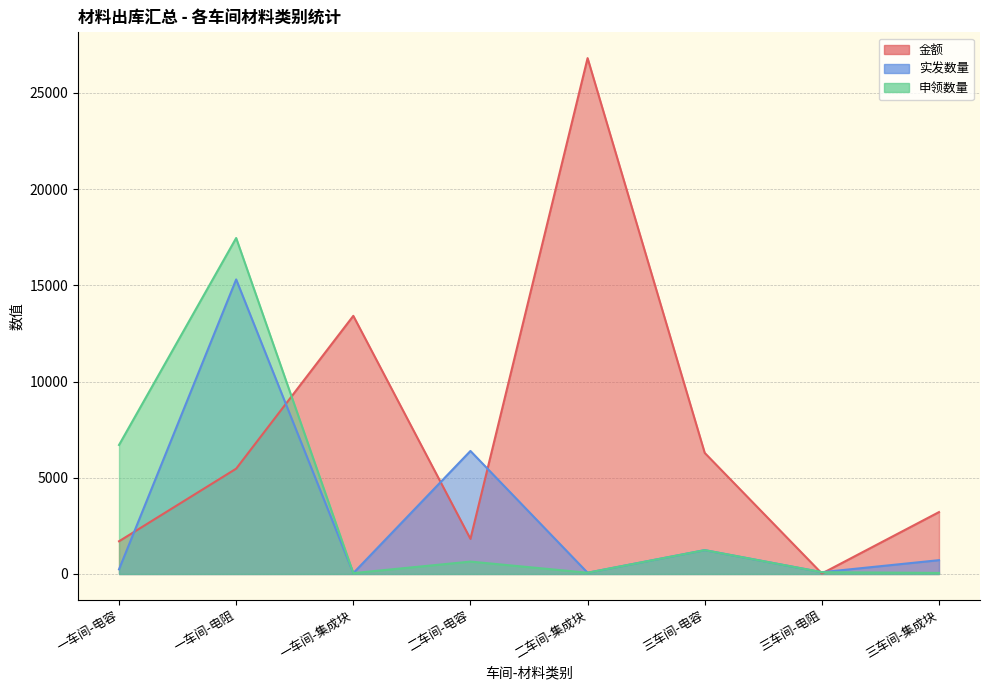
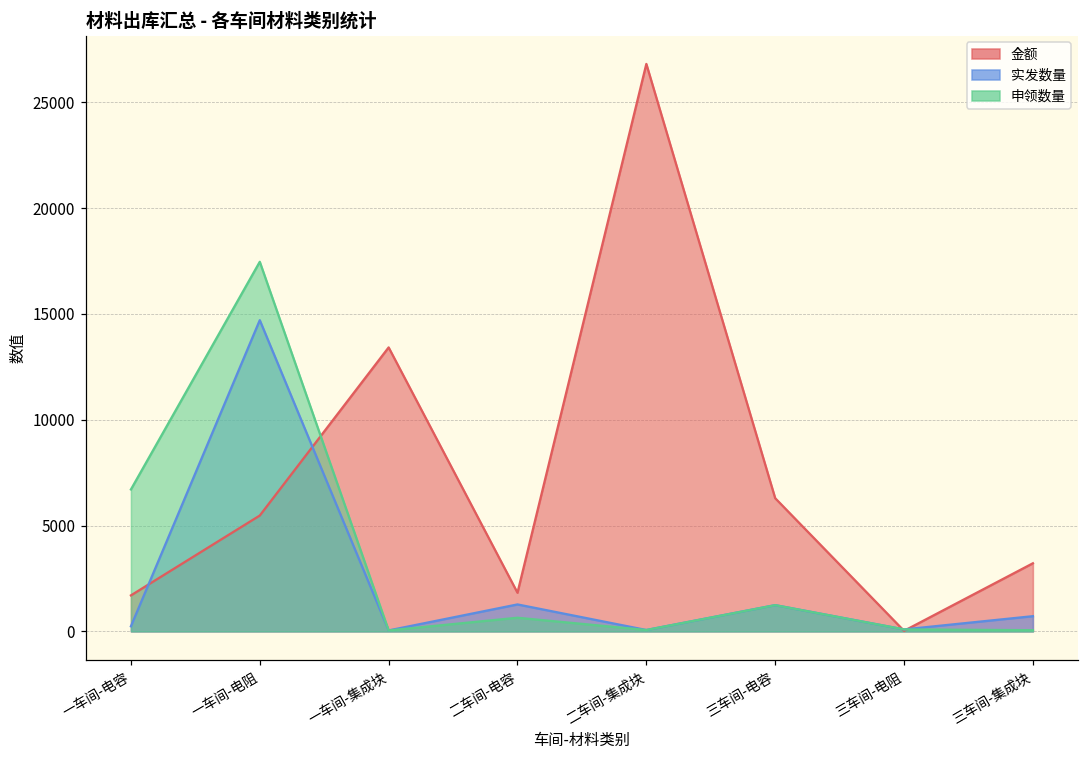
实发数量, 一车间-电阻: 15300 -> 14700
实发数量, 二车间-电容: 6400 -> 1300
